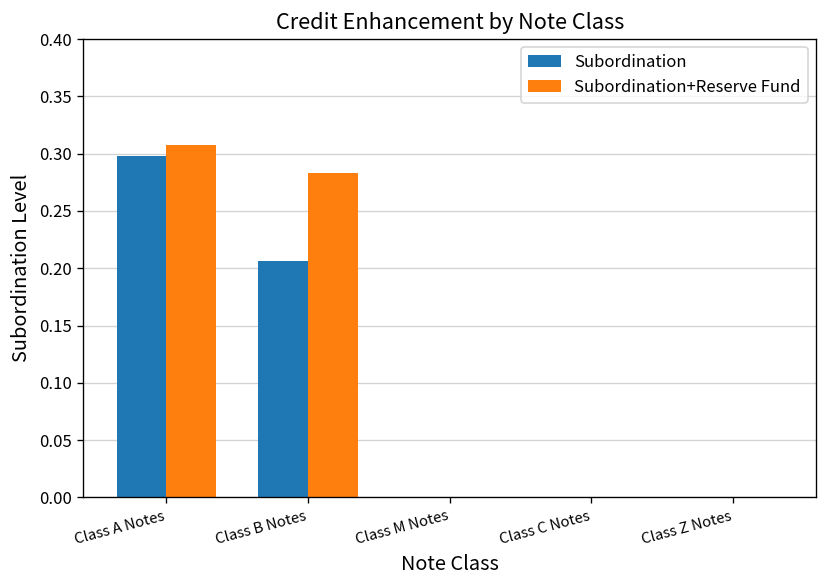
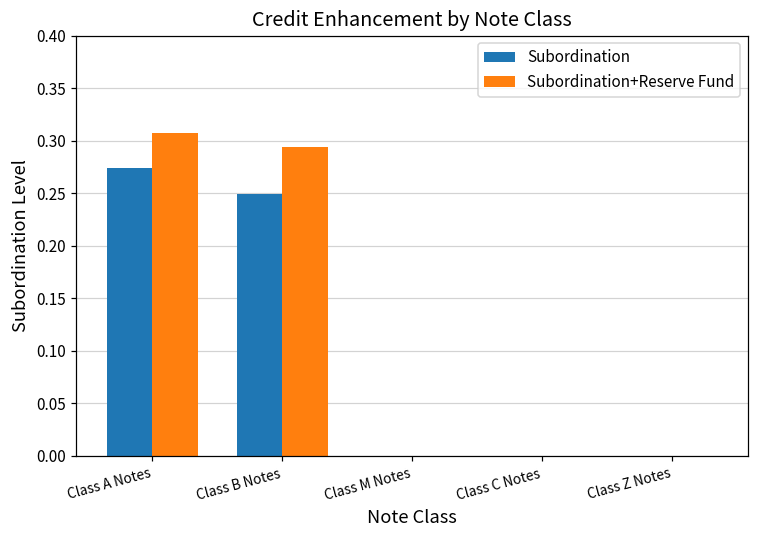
Subordination, Class A Notes: 0.30 -> 0.27
Subordination, Class B Notes: 0.21 -> 0.25
Subordination+Reserve Fund, Class B Notes: 0.28 -> 0.29
